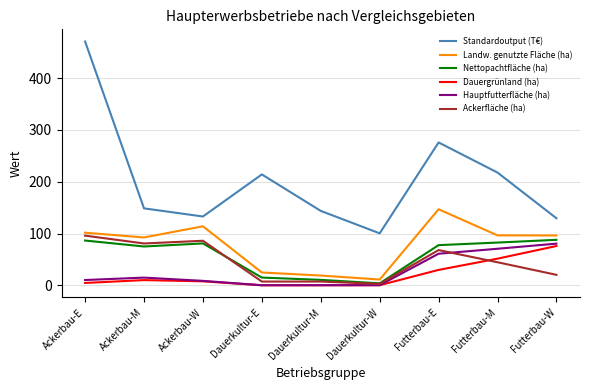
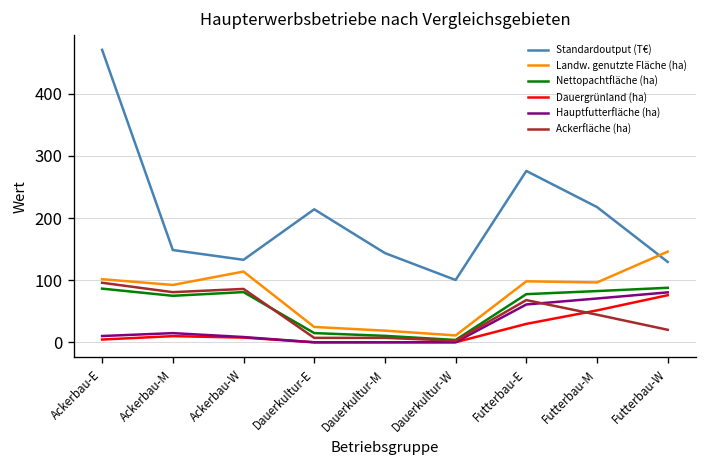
Landw. genutzte Fläche (ha), Futterbau-E: 150 -> 100
Landw. genutzte Fläche (ha), Futterbau-W: 100 -> 150
